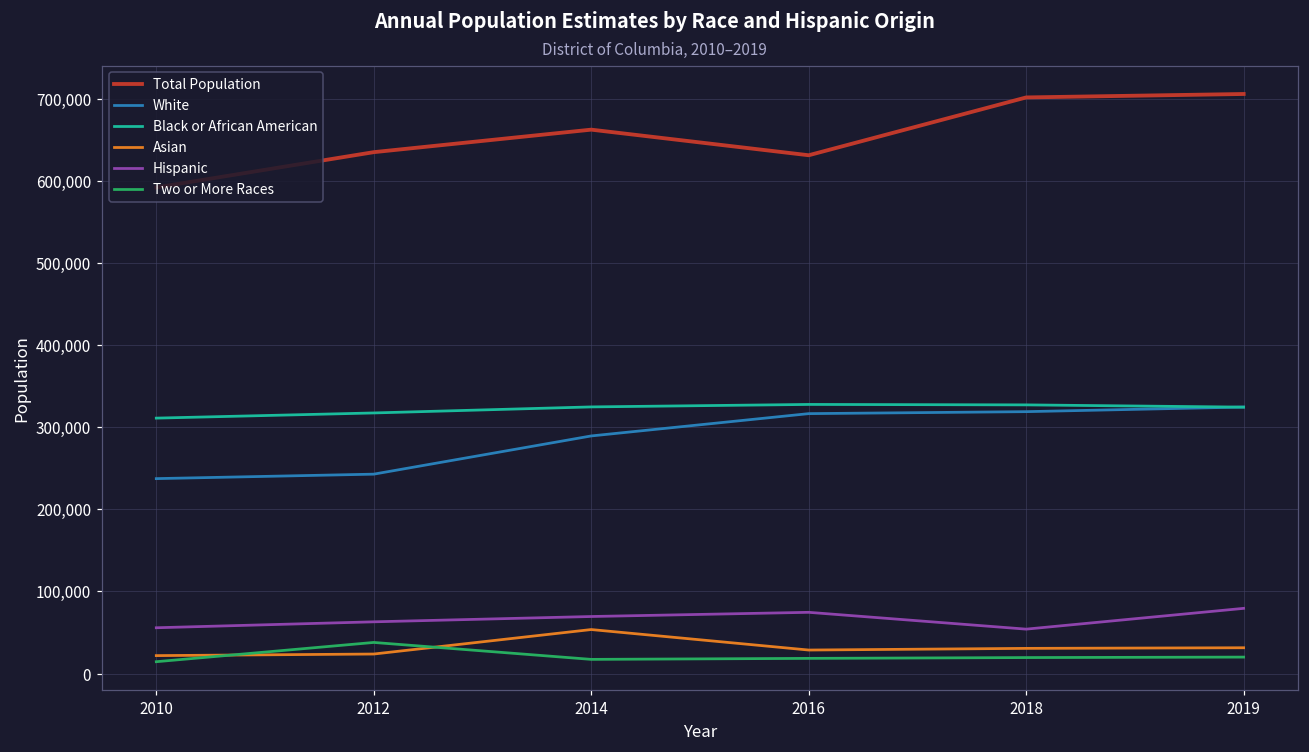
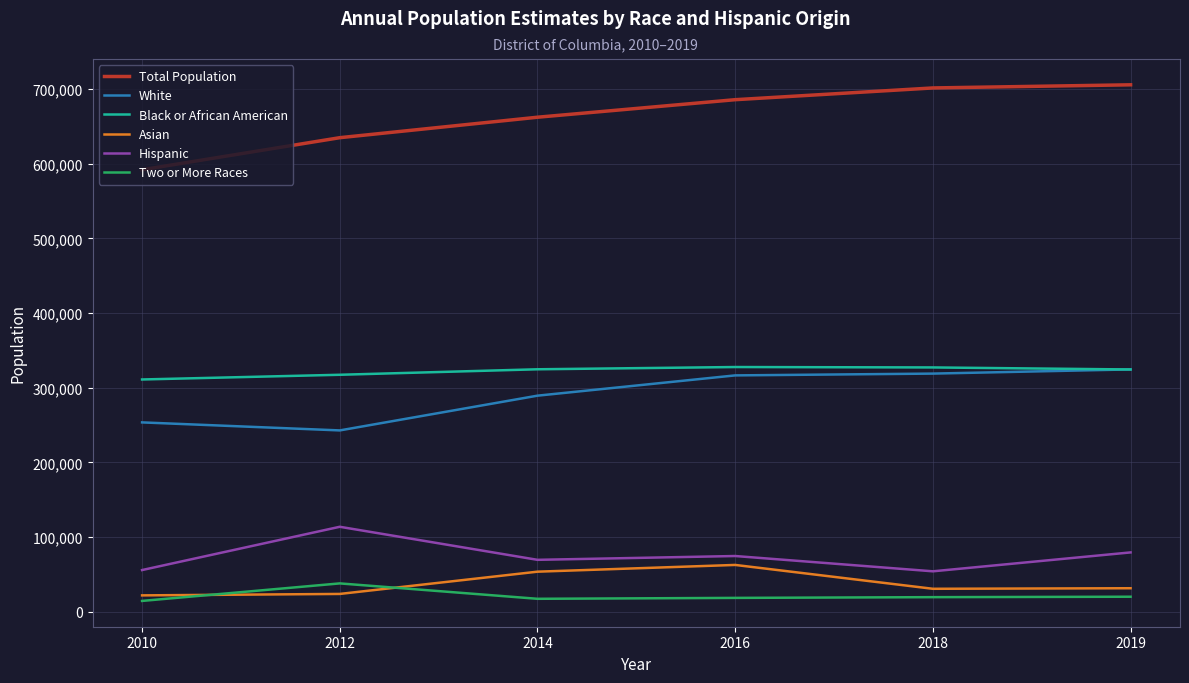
White, 2010: 240,000 -> 250,000
Hispanic, 2012: 60,000 -> 110,000
Total Population, 2016: 630,000 -> 690,000
Asian, 2016: 30,000 -> 60,000
